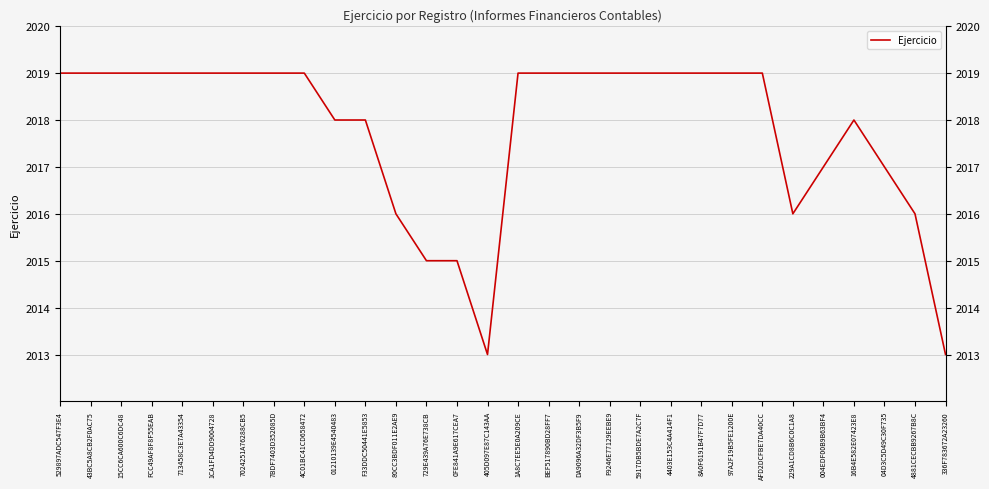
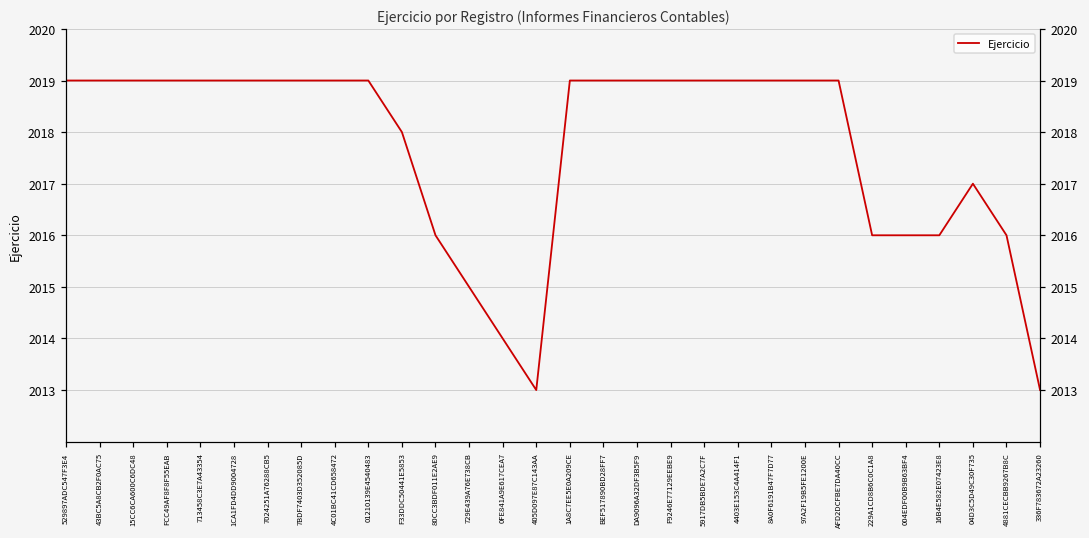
01210139E4540483: 2018 -> 2019
0FE841A9E617CEA7: 2015 -> 2014
004EDF00B9B63BF4: 2017 -> 2016
16B4E582E07423E8: 2018 -> 2016
